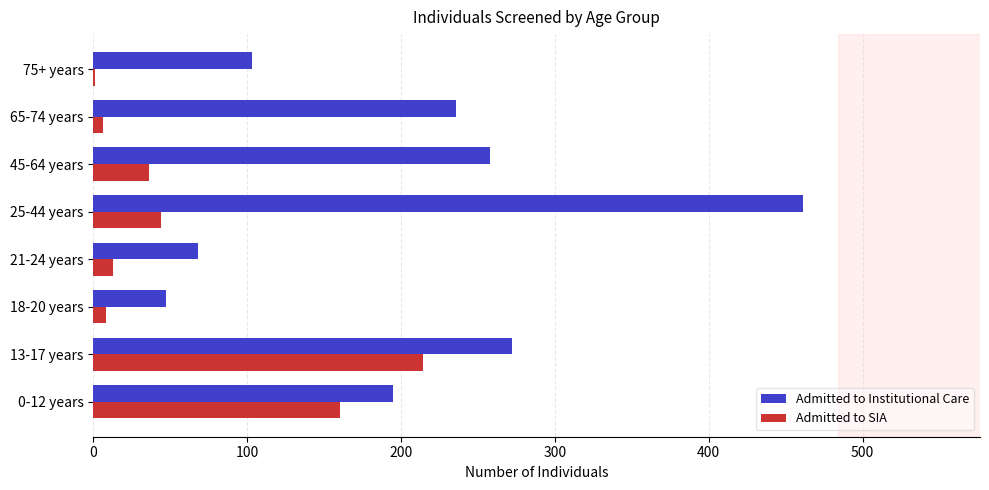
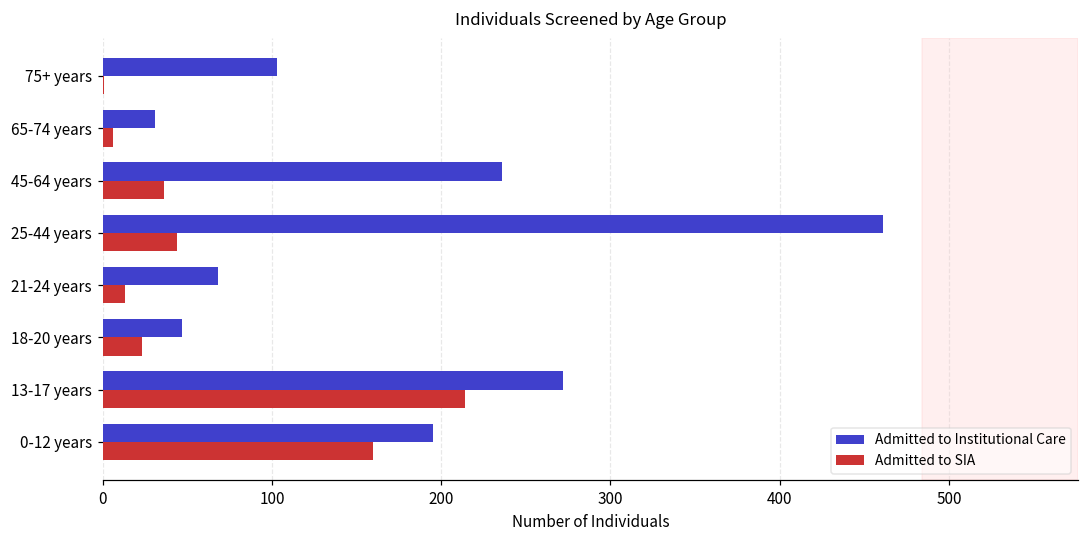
Admitted to Institutional Care, 65-74 years: 236 -> 31
Admitted to Institutional Care, 45-64 years: 258 -> 236
Admitted to SIA, 18-20 years: 8 -> 23
